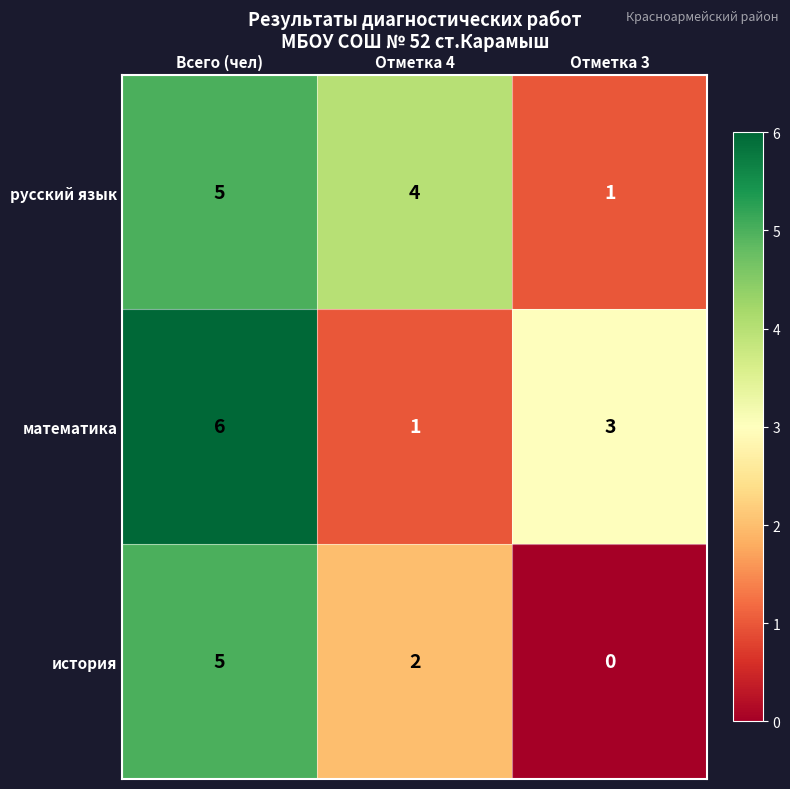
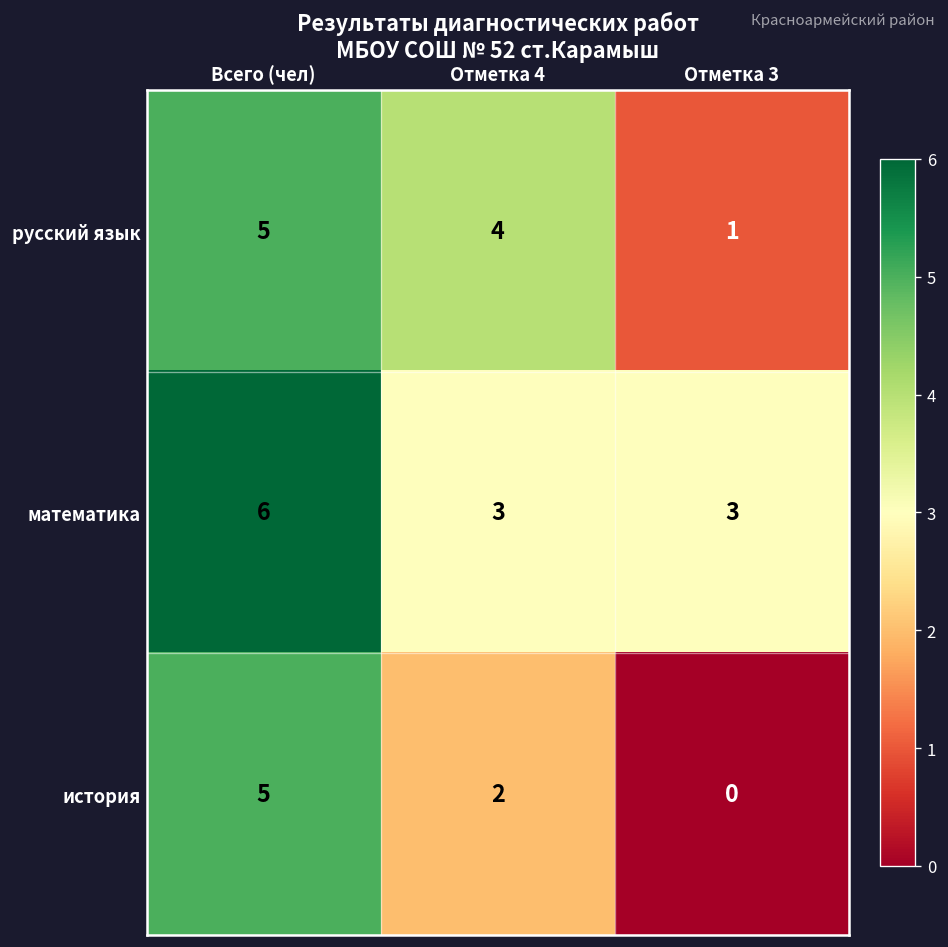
математика, Отметка 4: 1 -> 3
